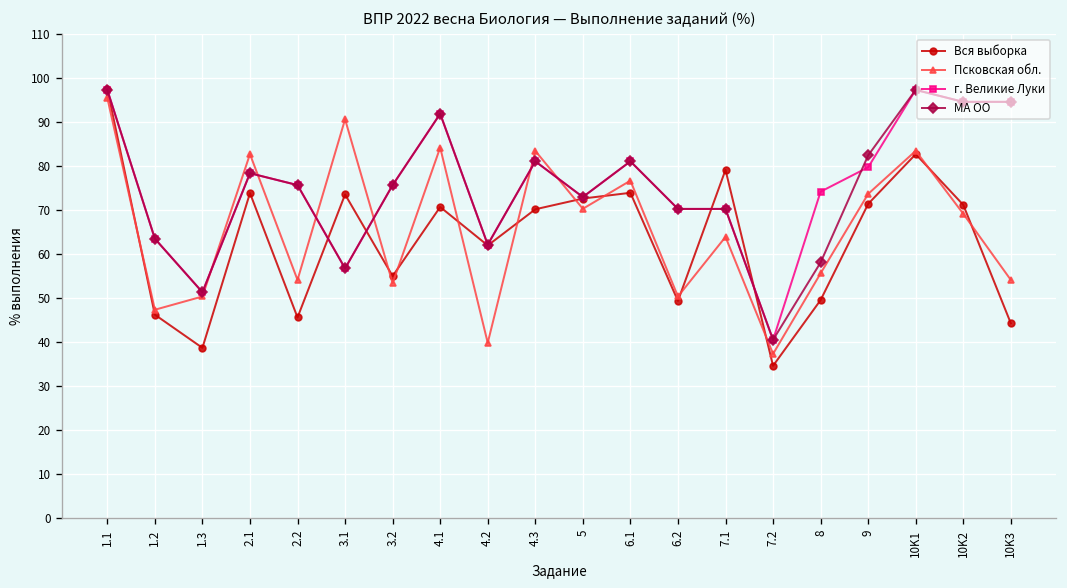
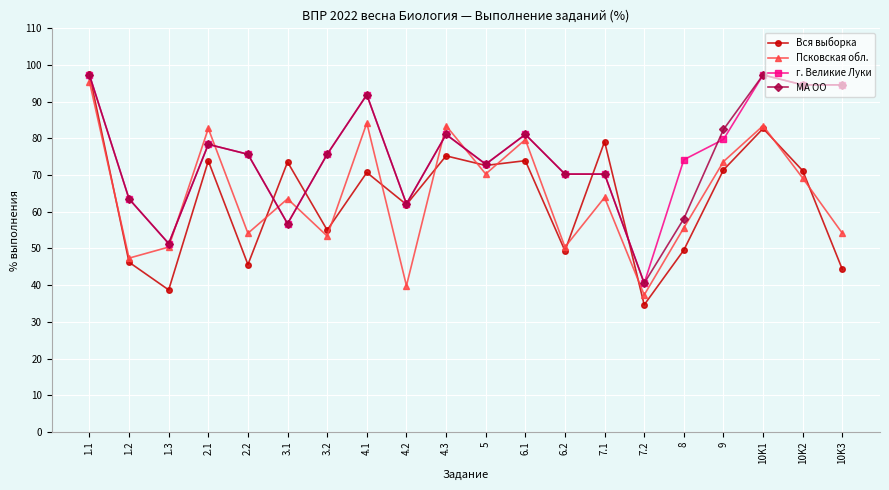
Псковская обл., 3.1: 91 -> 64
Вся выборка, 4.3: 70 -> 75
Псковская обл., 6.1: 77 -> 80
